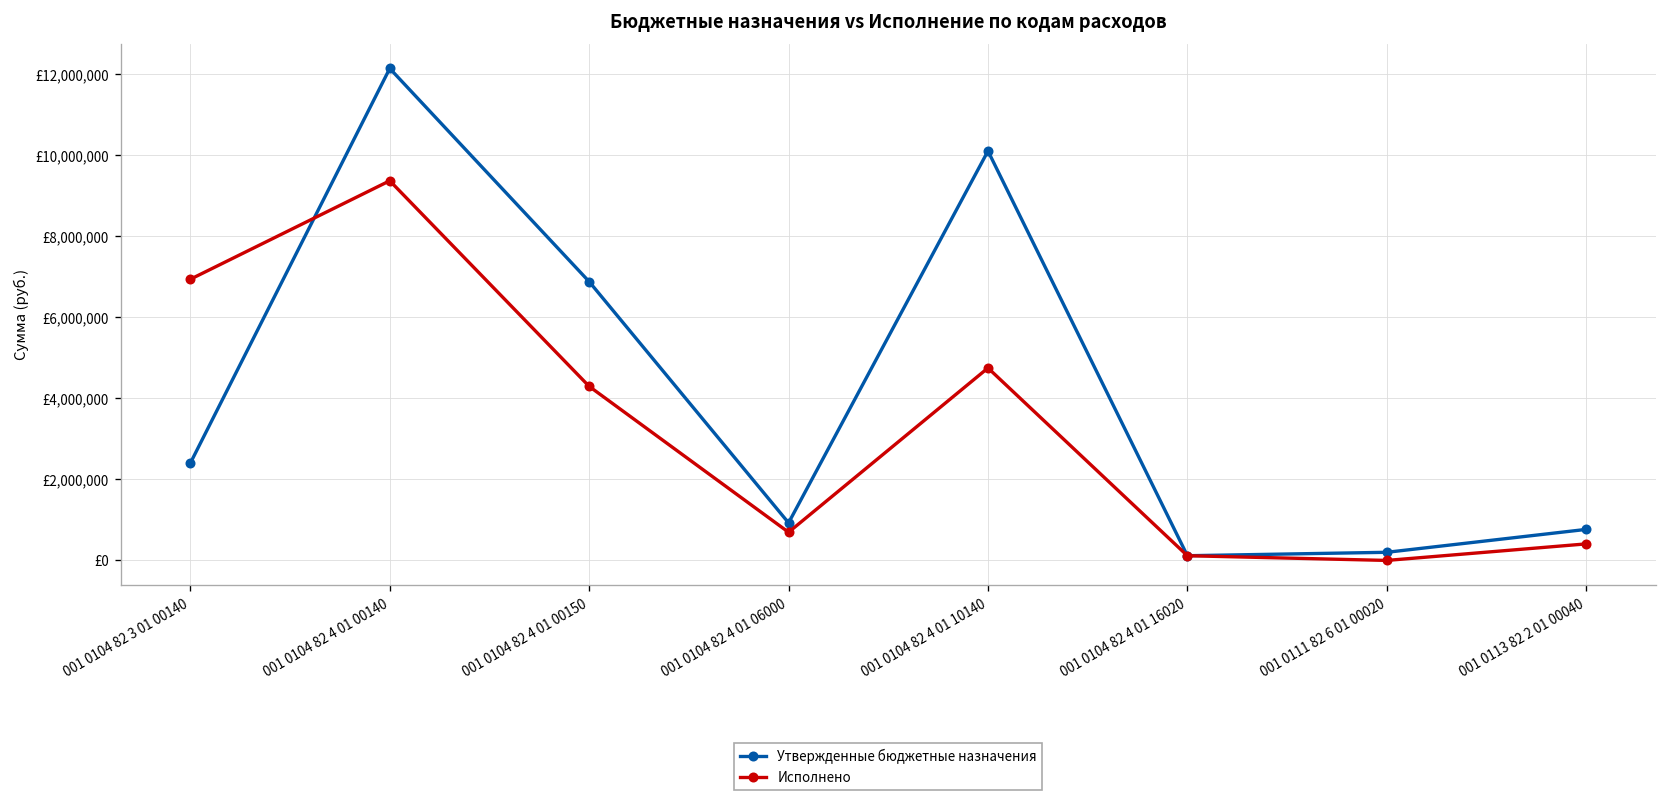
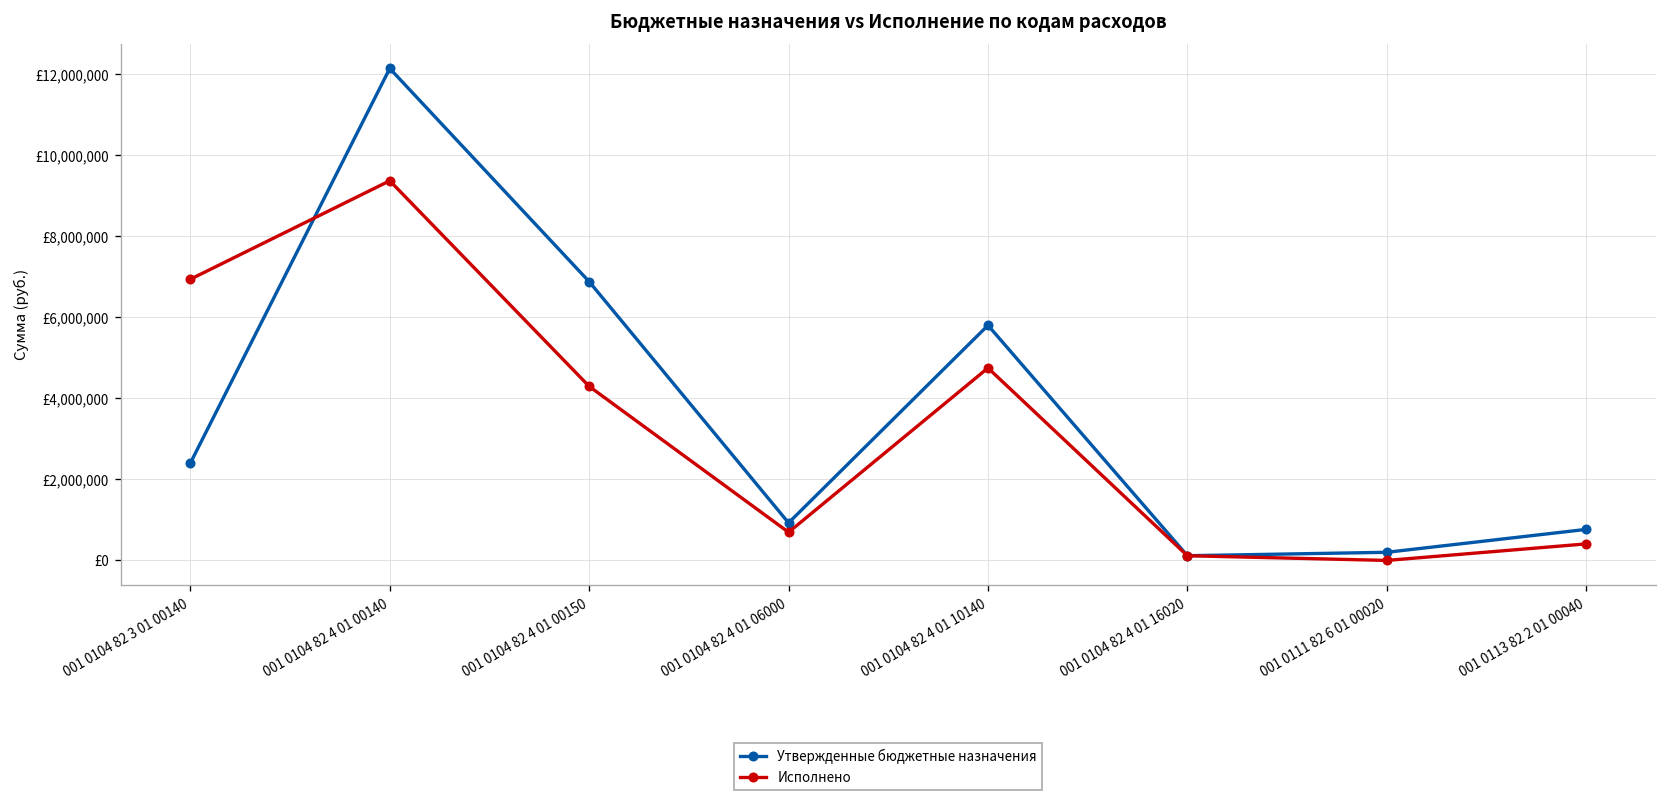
Утвержденные бюджетные назначения, 001 0104 82 4 01 10140: £10,100,000 -> £5,800,000
